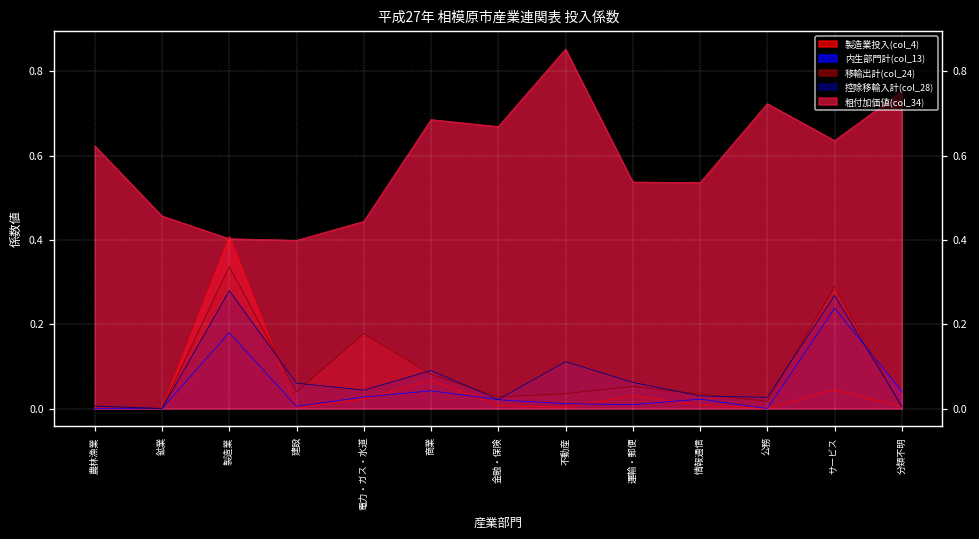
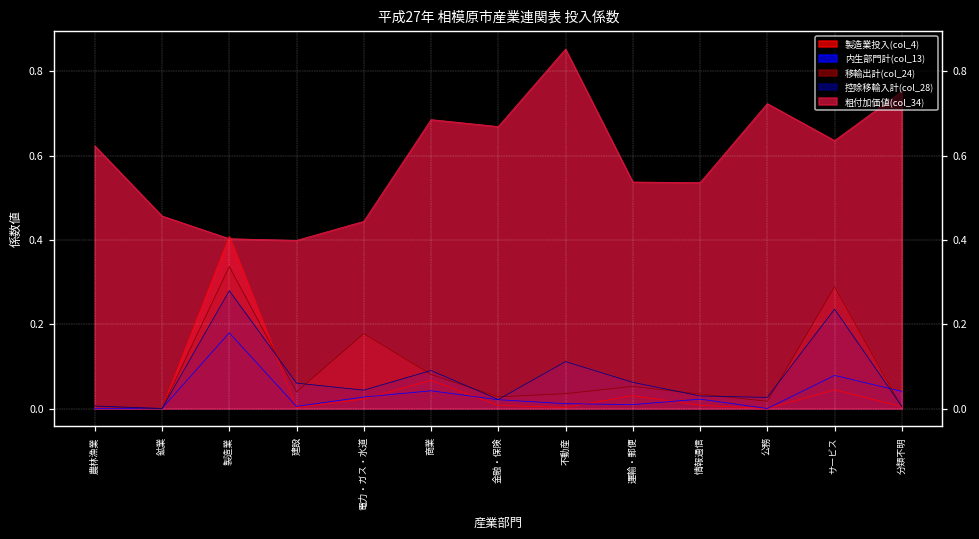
内生部門計(col_13), サービス: 0.24 -> 0.08
控除移輸入計(col_28), サービス: 0.27 -> 0.24
